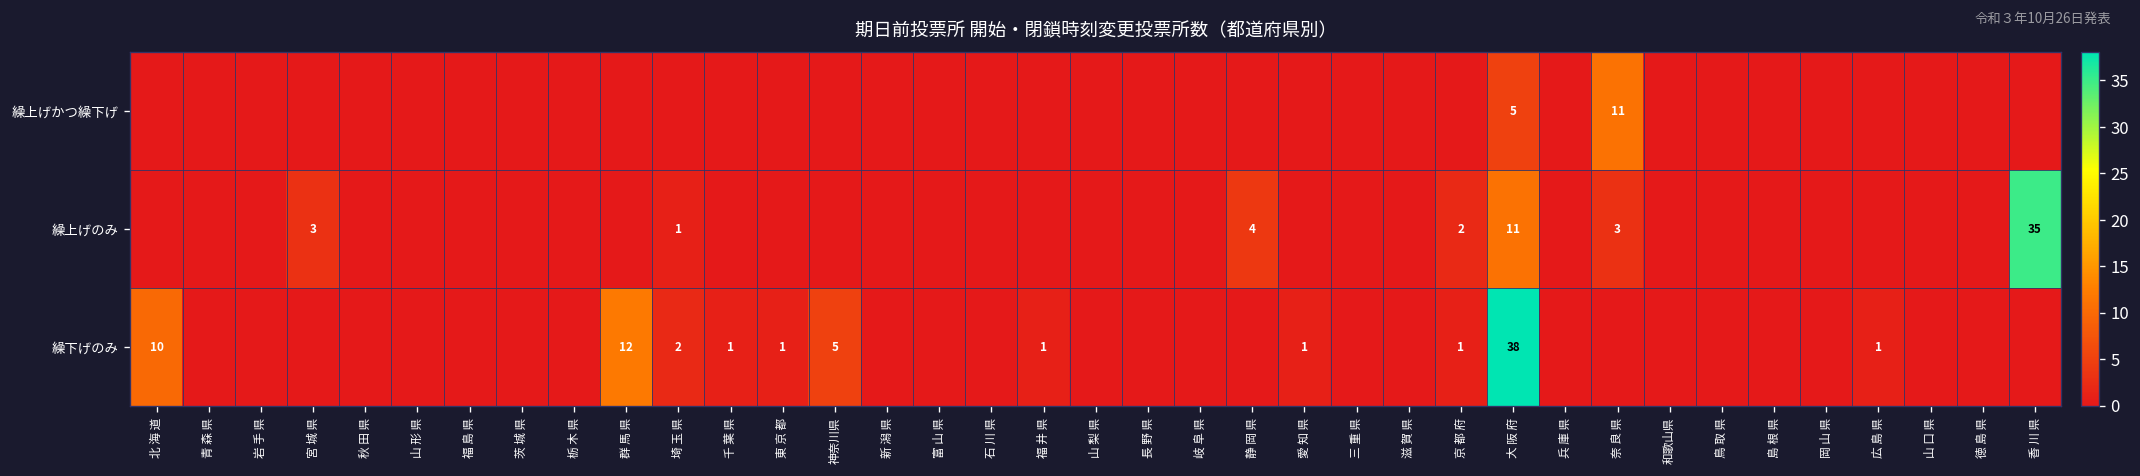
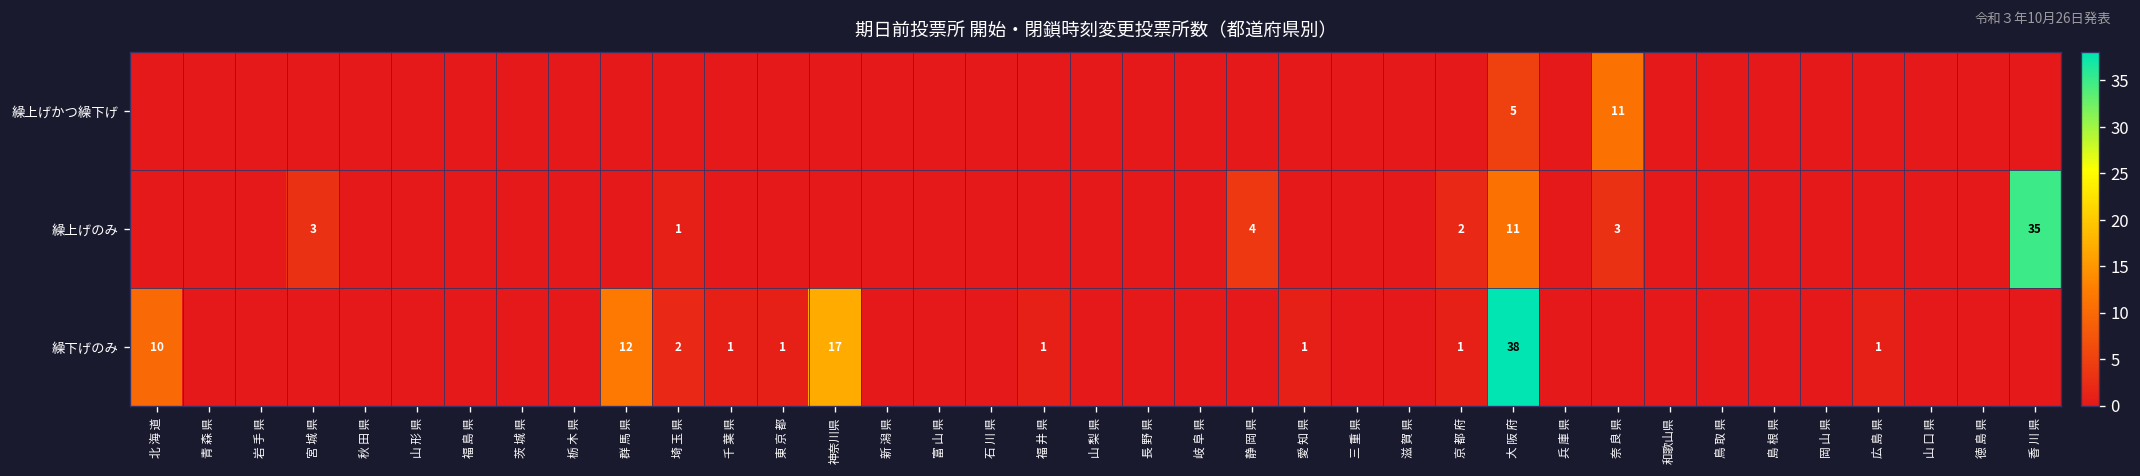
繰下げのみ, 神奈川県: 5 -> 17
